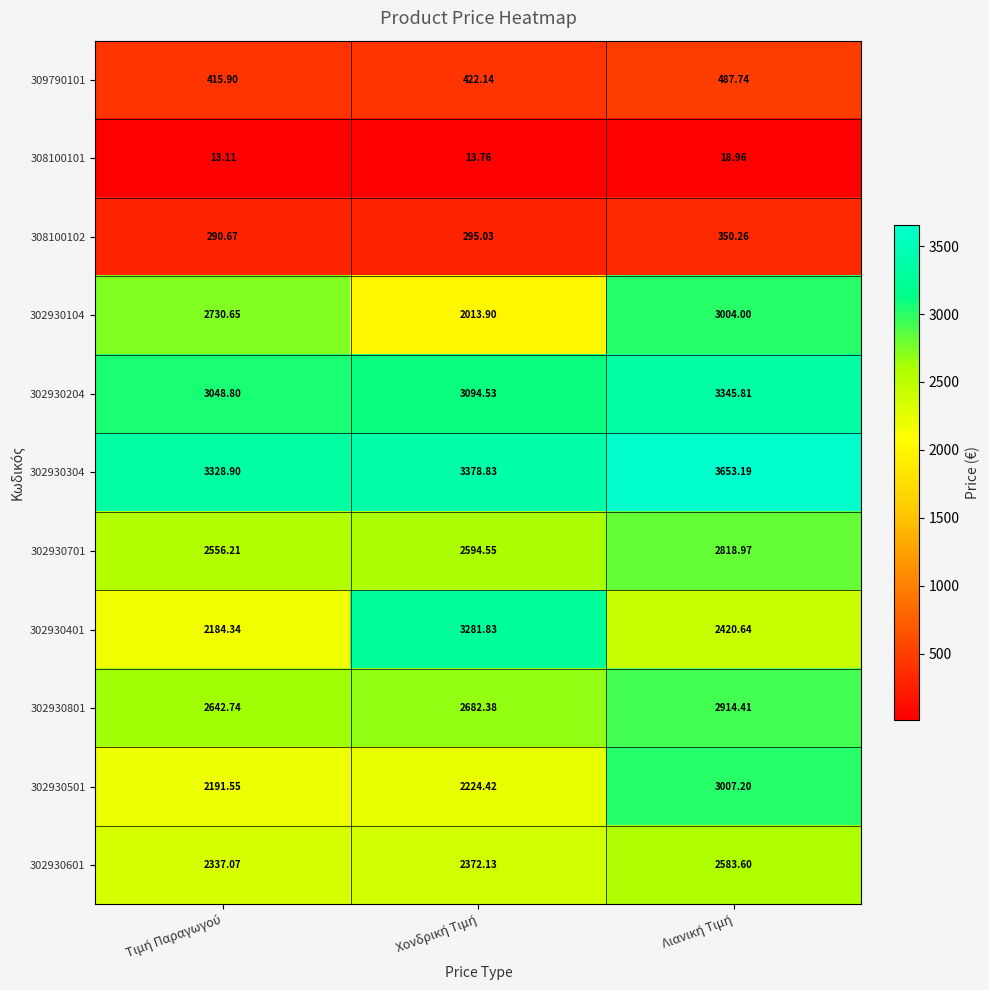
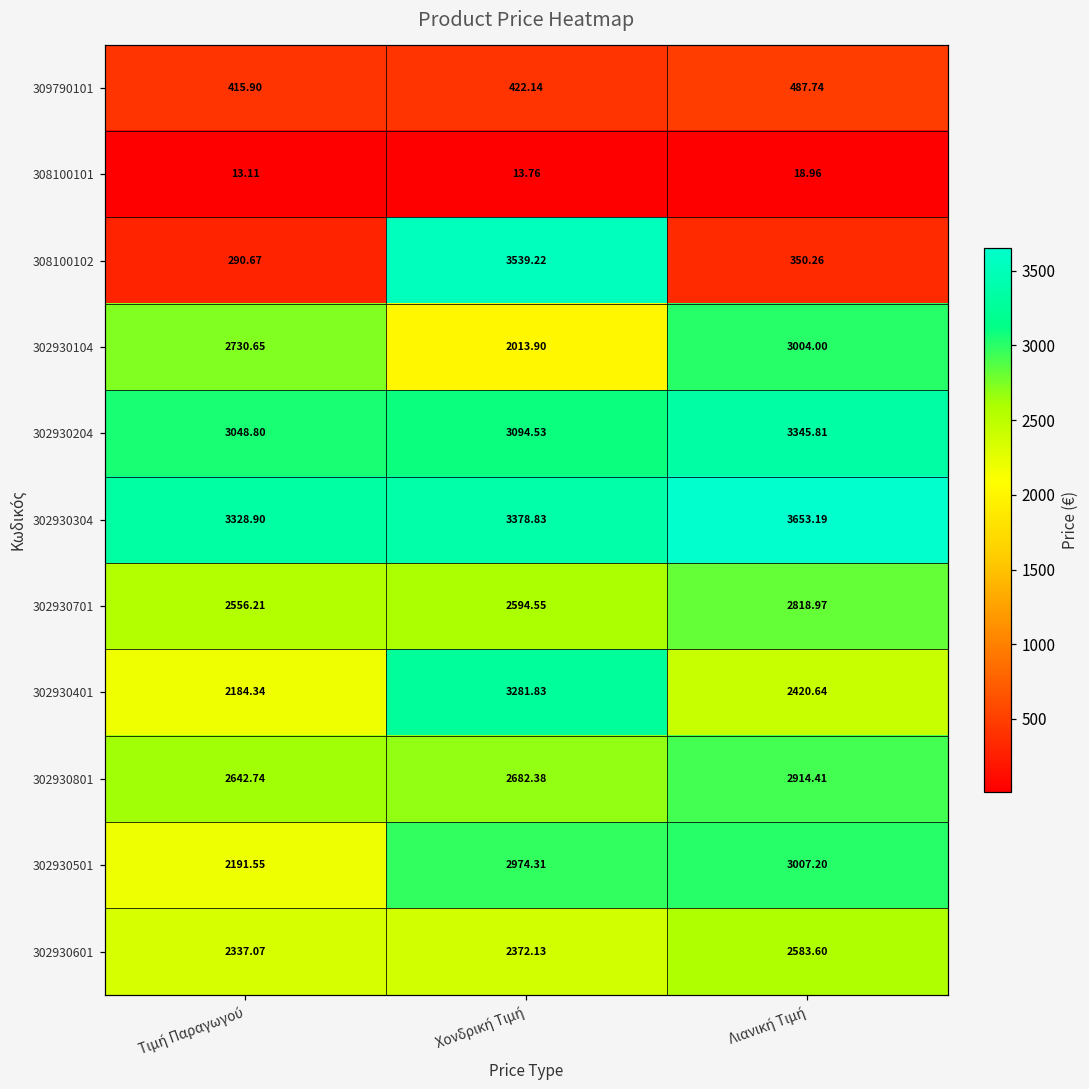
308100102, Χονδρική Τιμή: 295.03 -> 3539.22
302930501, Χονδρική Τιμή: 2224.42 -> 2974.31
